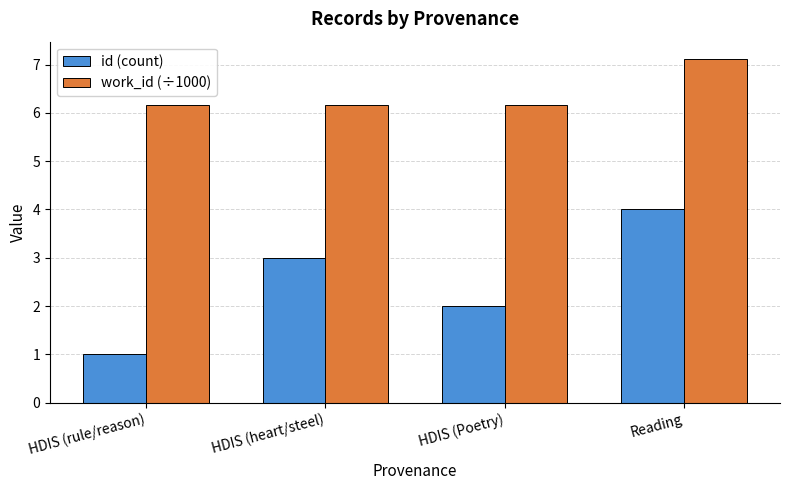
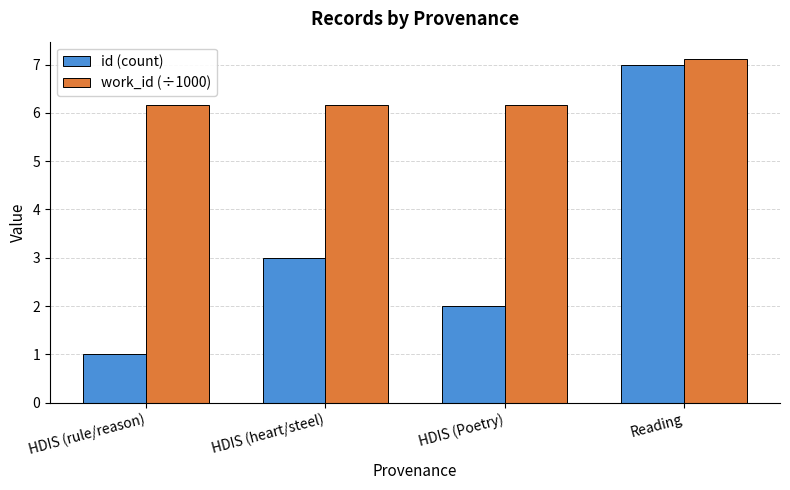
id (count), Reading: 4 -> 7
